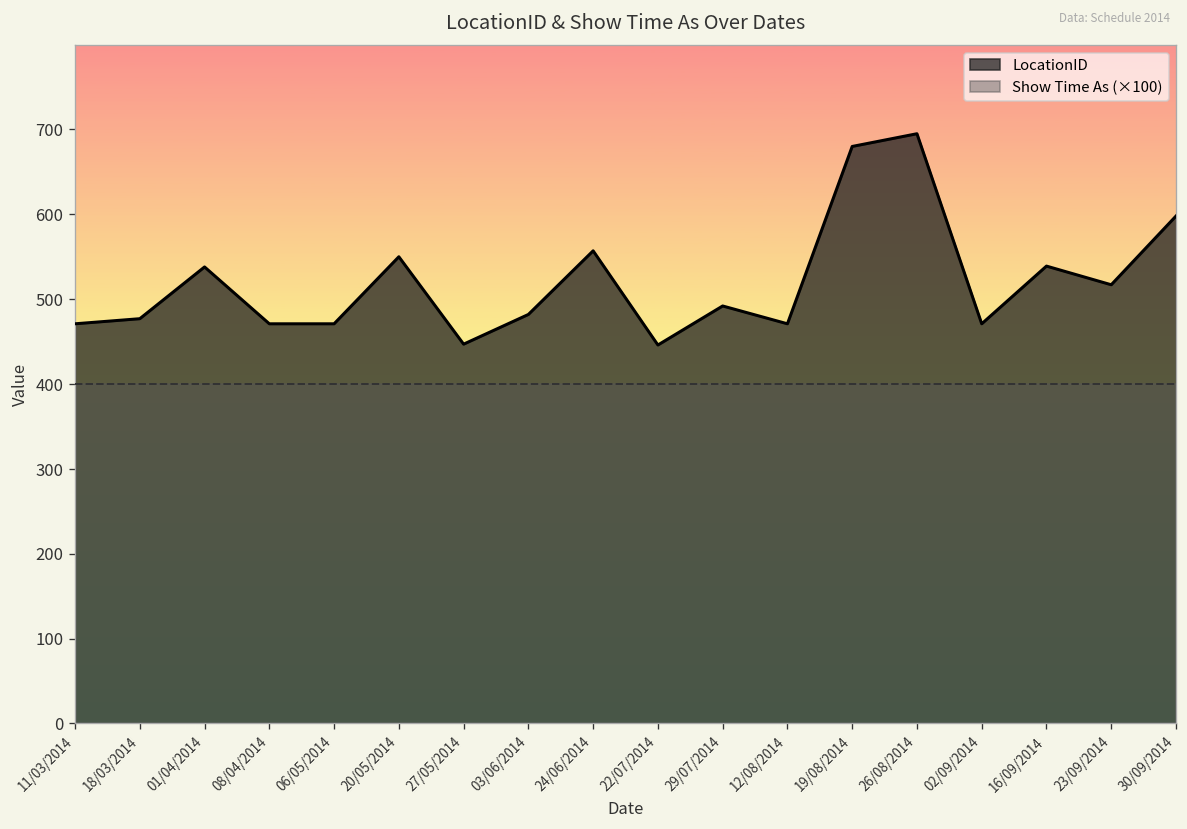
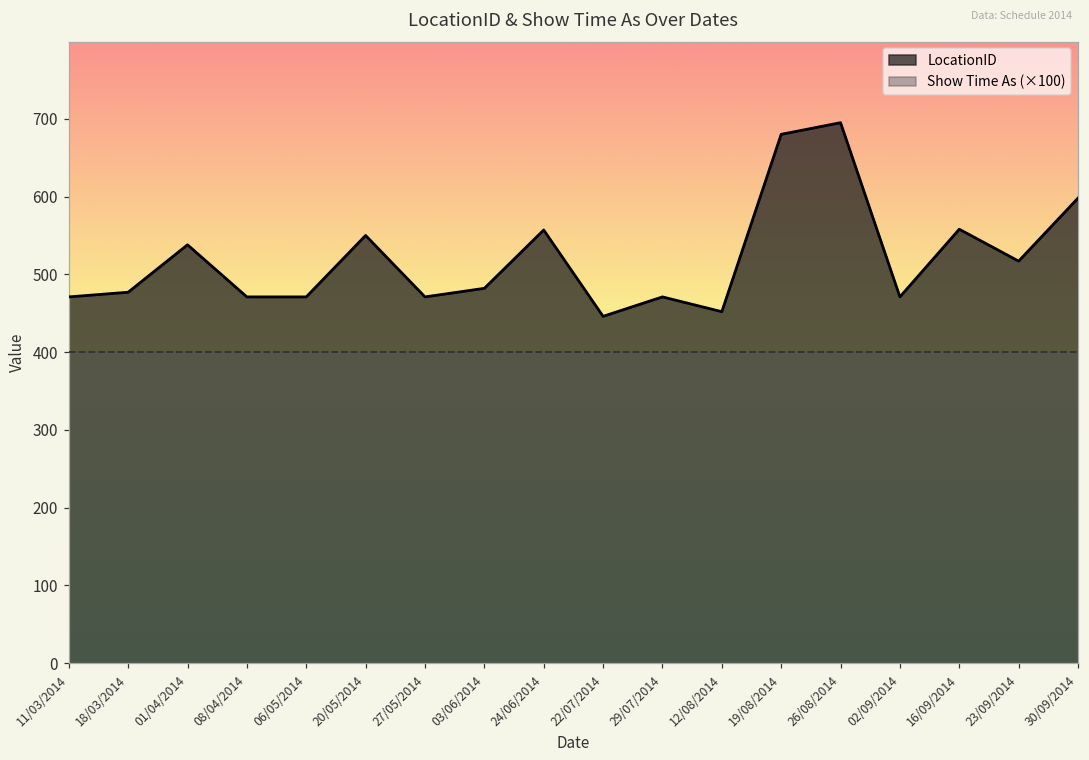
LocationID, 27/05/2014: 450 -> 470
LocationID, 29/07/2014: 490 -> 470
LocationID, 12/08/2014: 470 -> 450
LocationID, 16/09/2014: 540 -> 560
